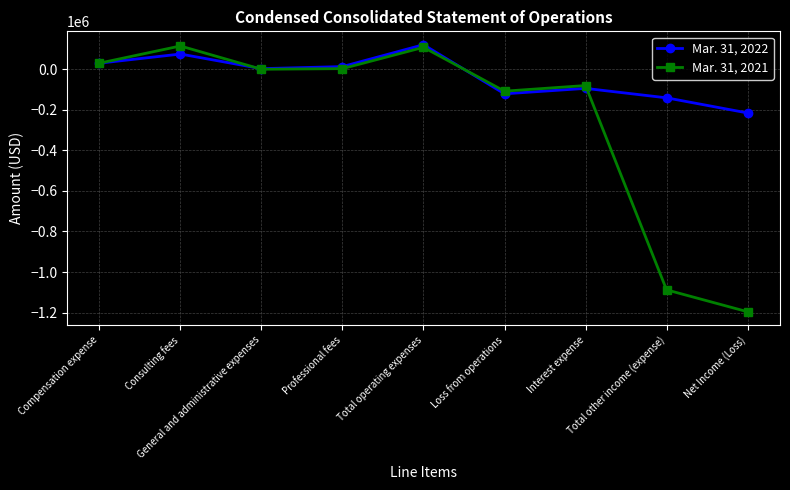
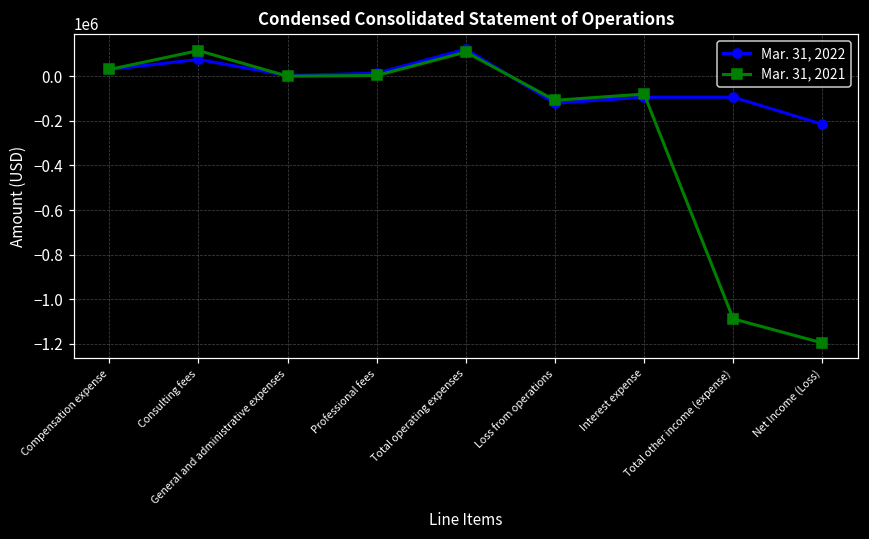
Mar. 31, 2022, Total other income (expense): -140000 -> -90000
